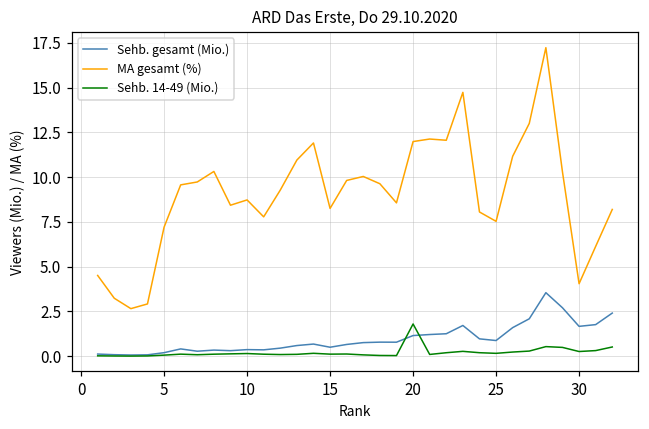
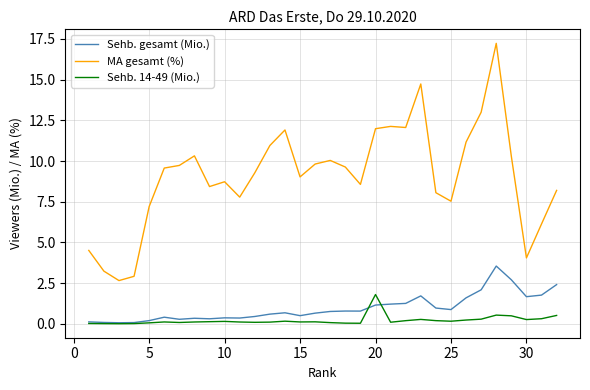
MA gesamt (%), 15: 8.3 -> 9.0
